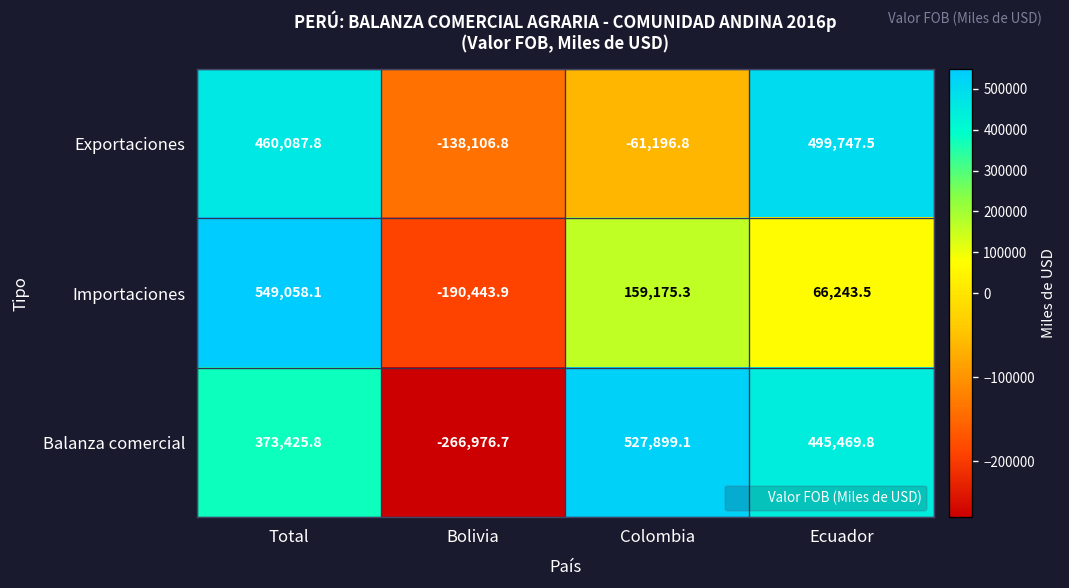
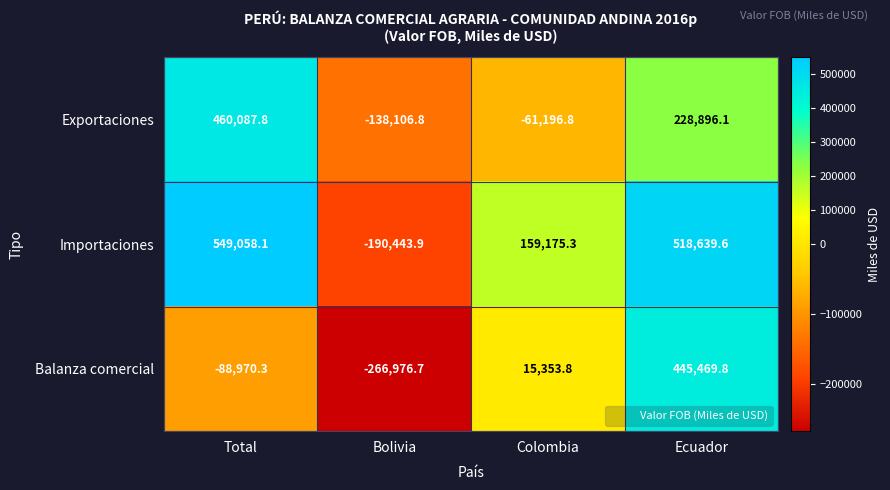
Exportaciones, Ecuador: 499,747.5 -> 228,896.1
Importaciones, Ecuador: 66,243.5 -> 518,639.6
Balanza comercial, Total: 373,425.8 -> -88,970.3
Balanza comercial, Colombia: 527,899.1 -> 15,353.8
